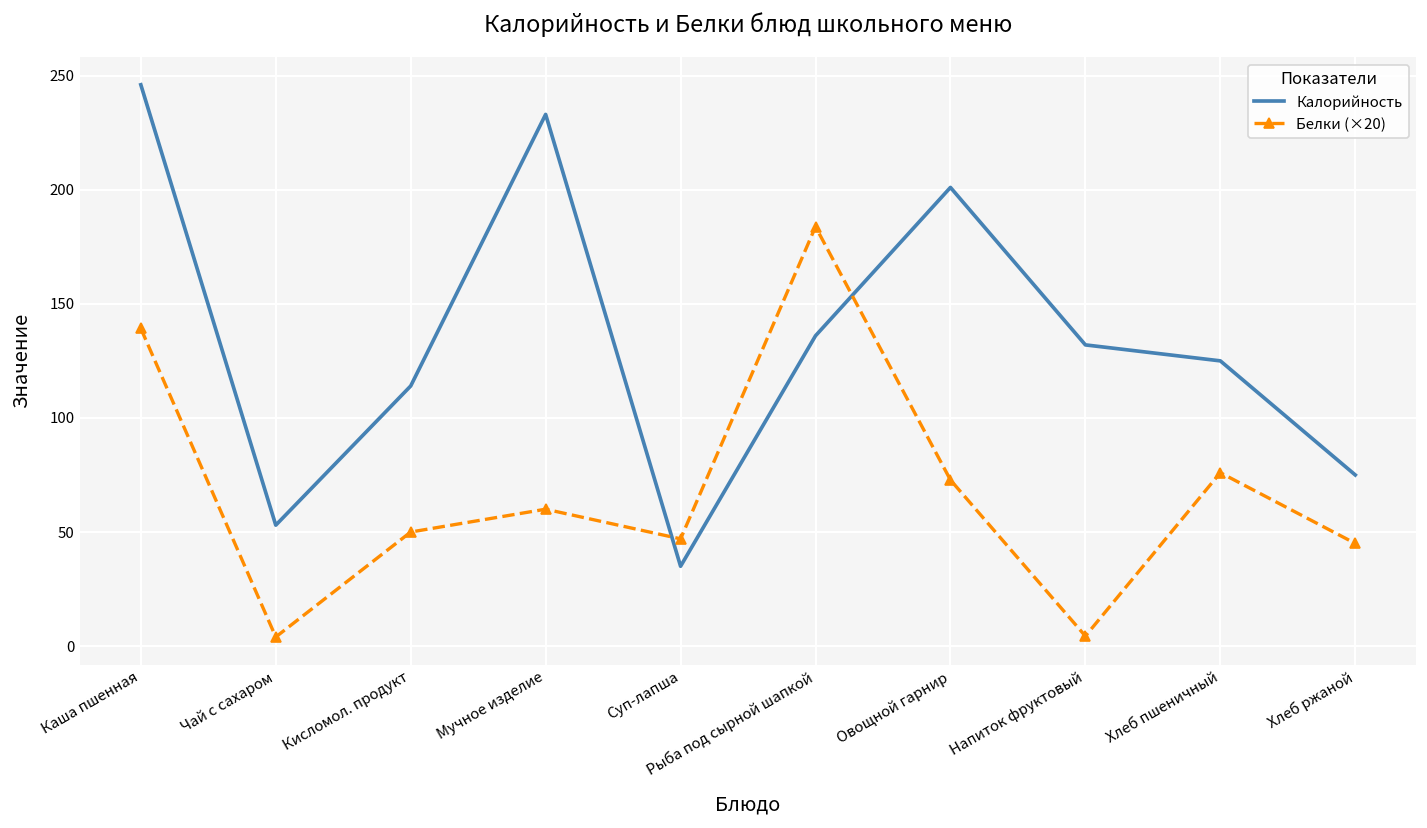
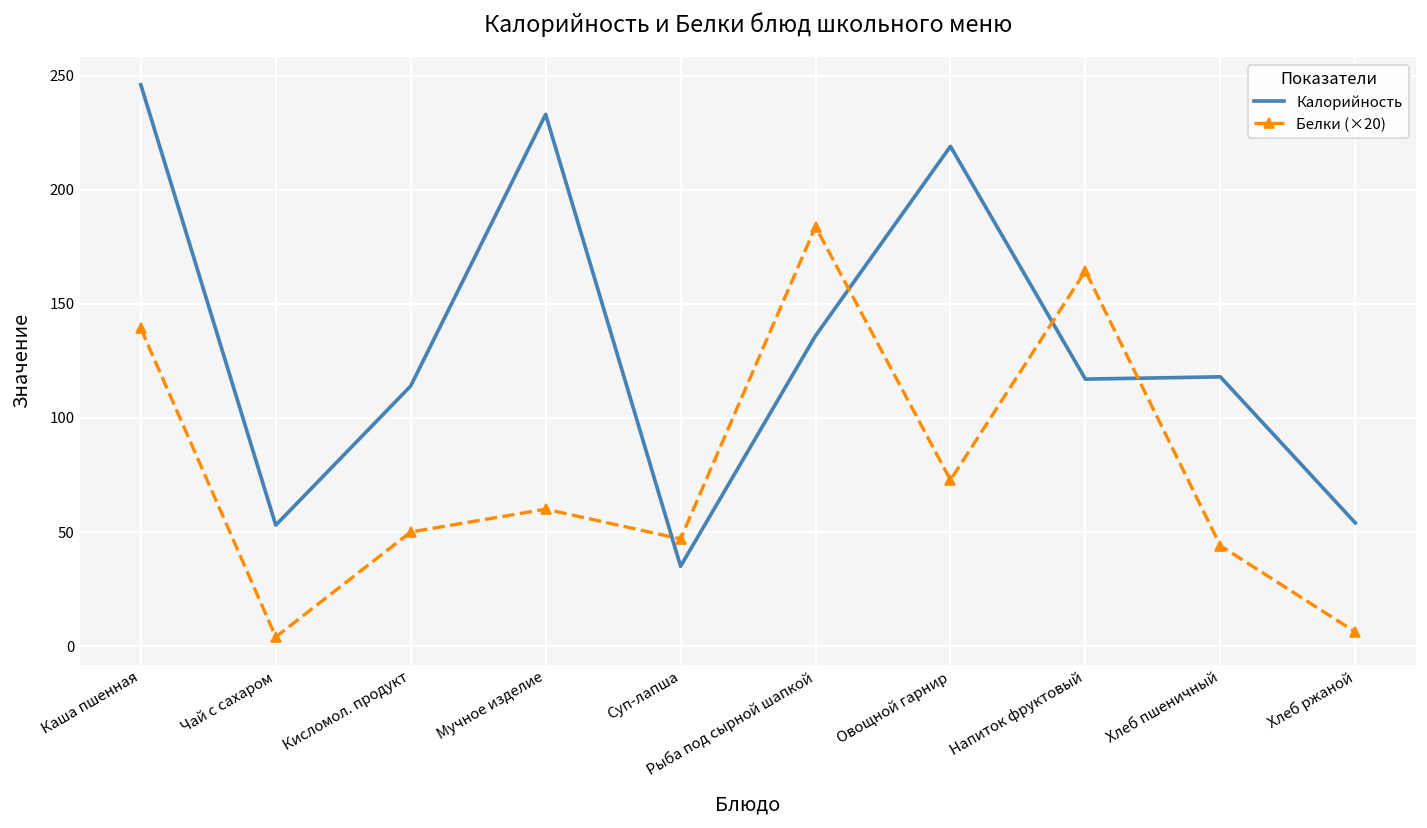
Калорийность, Овощной гарнир: 201 -> 219
Калорийность, Напиток фруктовый: 132 -> 117
Белки (×20), Напиток фруктовый: 4 -> 164
Калорийность, Хлеб пшеничный: 125 -> 118
Белки (×20), Хлеб пшеничный: 76 -> 44
Калорийность, Хлеб ржаной: 75 -> 54
Белки (×20), Хлеб ржаной: 45 -> 6
